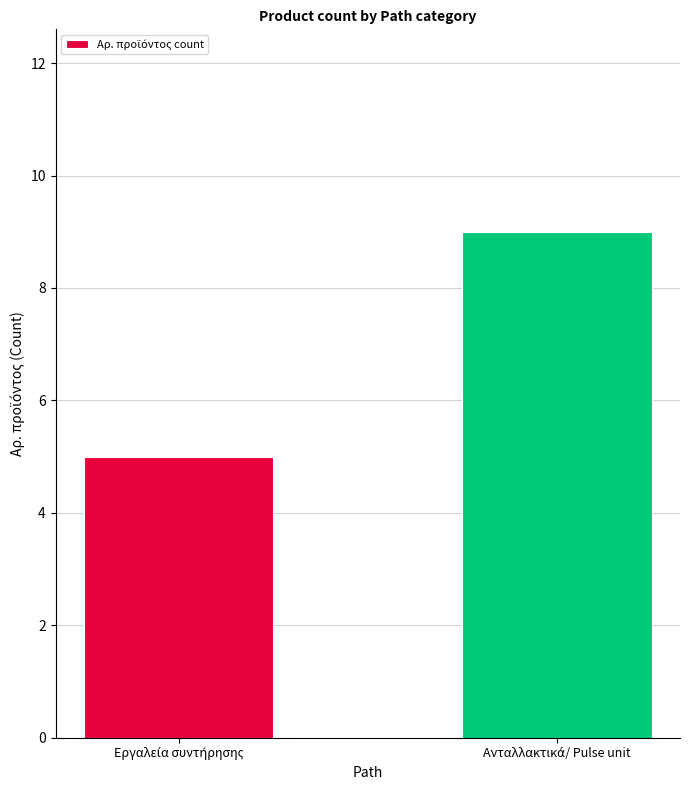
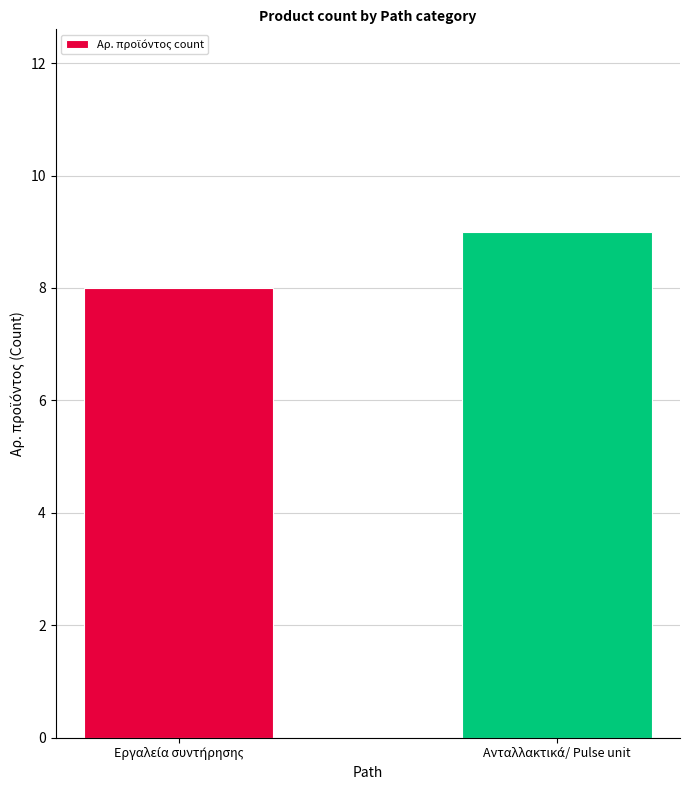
Εργαλεία συντήρησης: 5 -> 8
